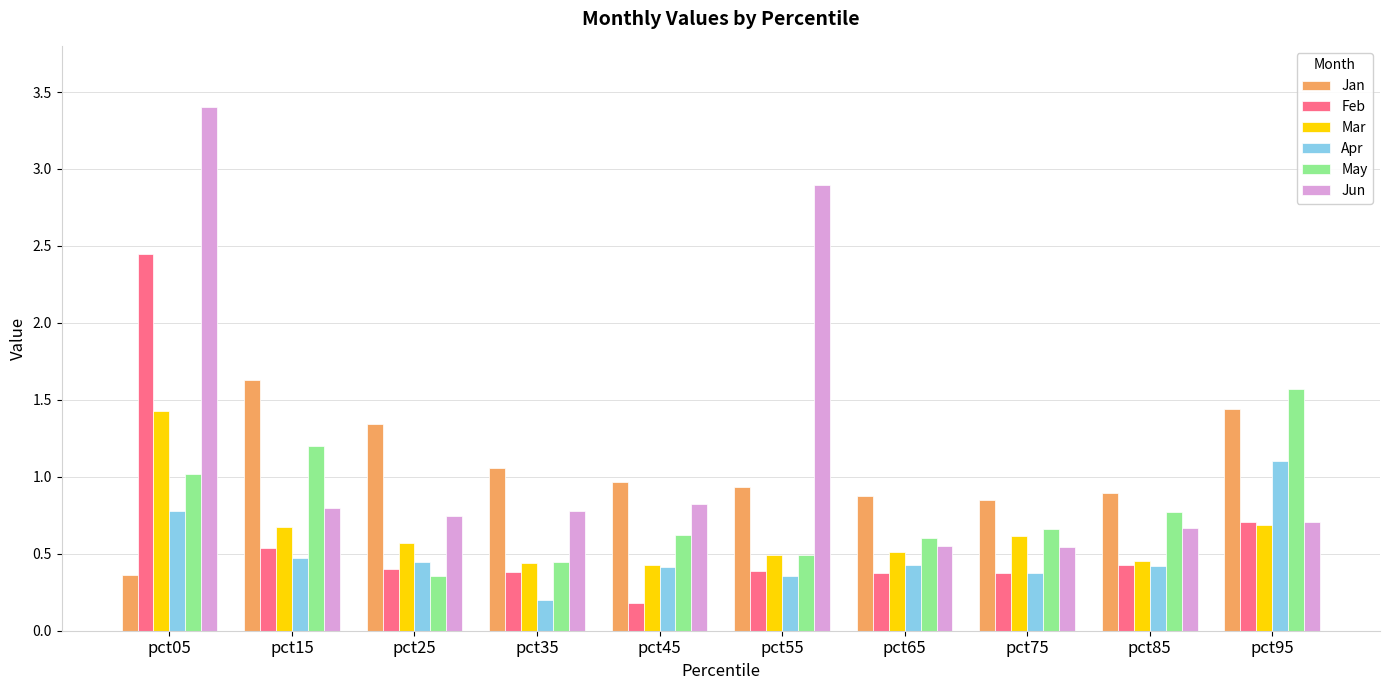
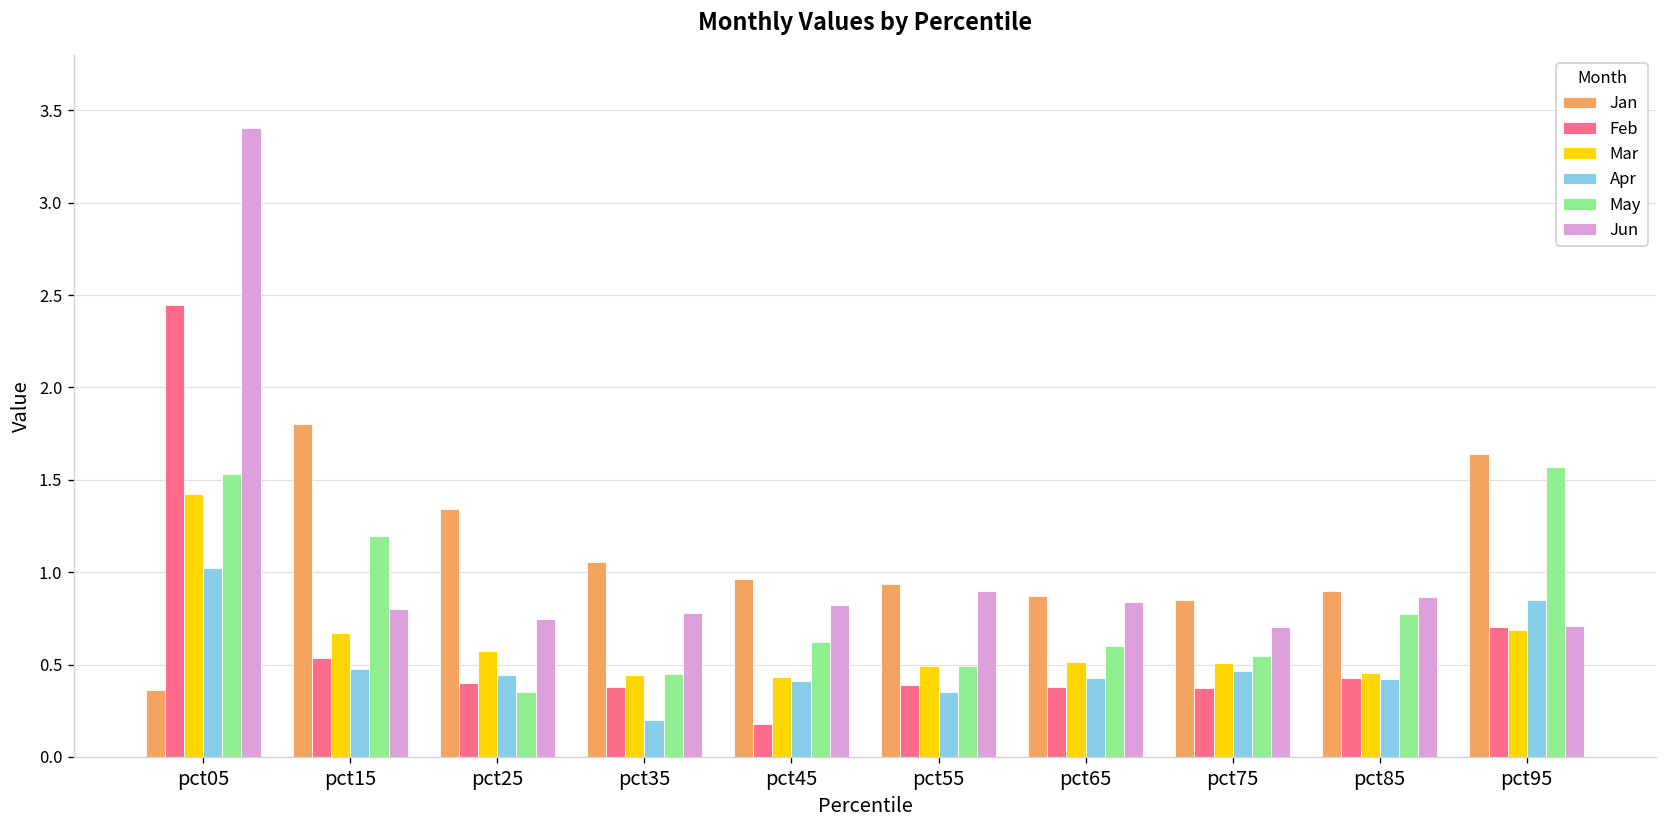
Apr, pct05: 0.78 -> 1.02
May, pct05: 1.02 -> 1.53
Jan, pct15: 1.63 -> 1.80
Jun, pct55: 2.90 -> 0.90
Jun, pct65: 0.55 -> 0.84
Mar, pct75: 0.62 -> 0.51
Apr, pct75: 0.38 -> 0.46
May, pct75: 0.66 -> 0.55
Jun, pct75: 0.55 -> 0.70
Jun, pct85: 0.67 -> 0.87
Jan, pct95: 1.44 -> 1.64
Apr, pct95: 1.10 -> 0.85
